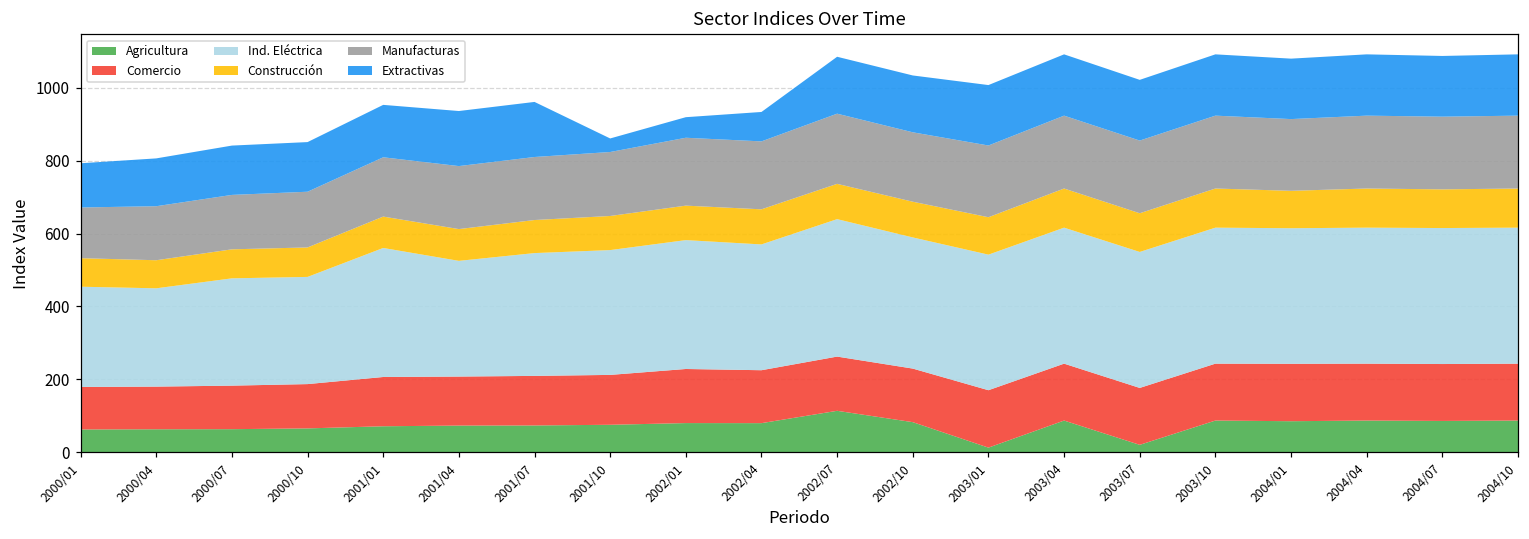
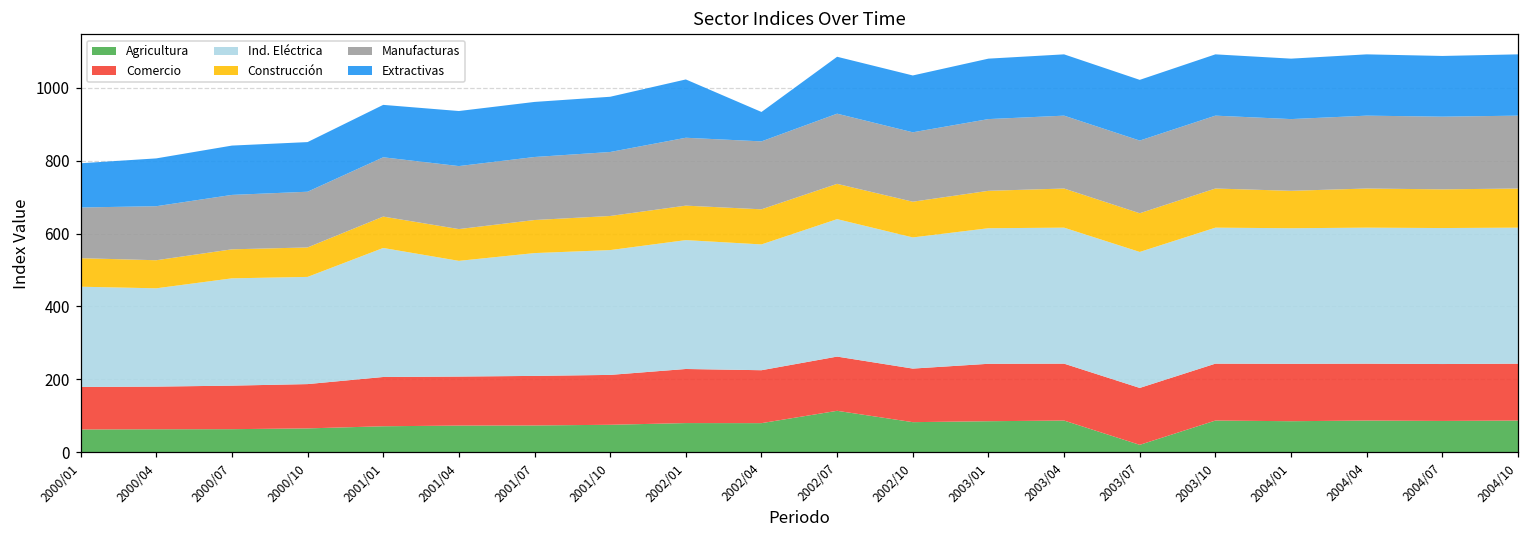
Extractivas, 2001/10: 40 -> 150
Extractivas, 2002/01: 60 -> 160
Agricultura, 2003/01: 10 -> 80
